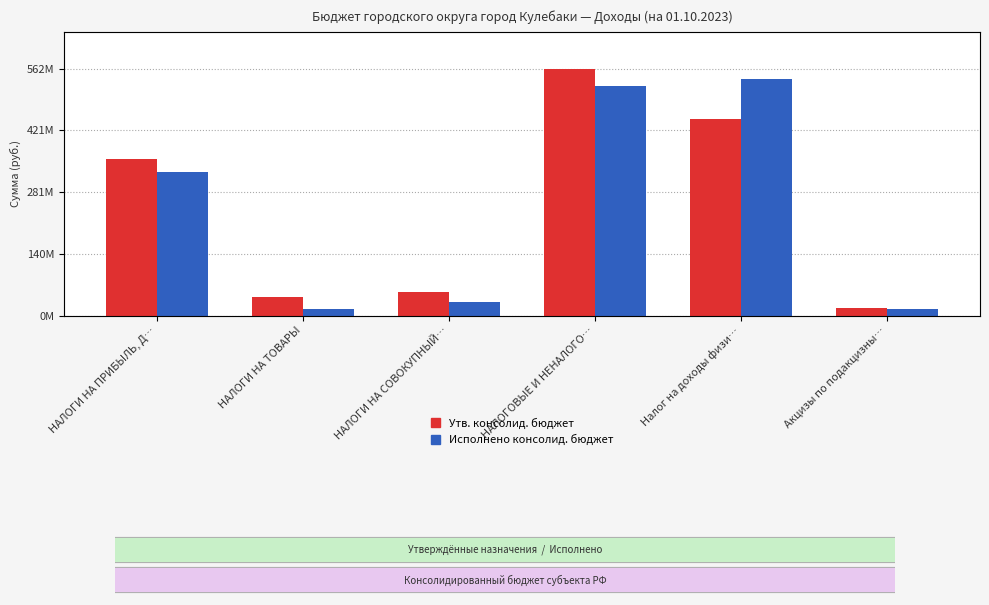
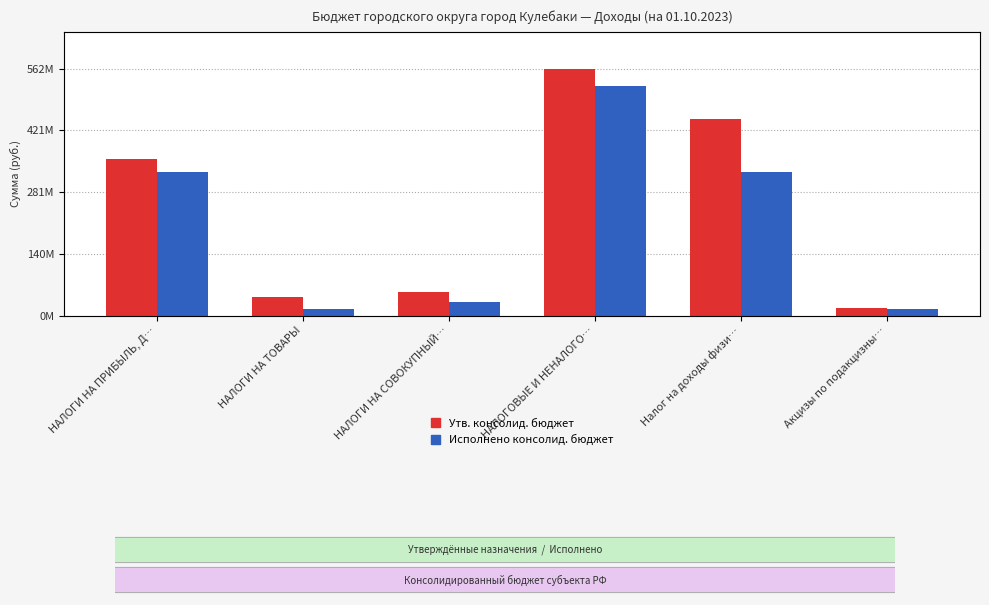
Исполнено консолид. бюджет, Налог на доходы физи…: 540000000 -> 330000000
